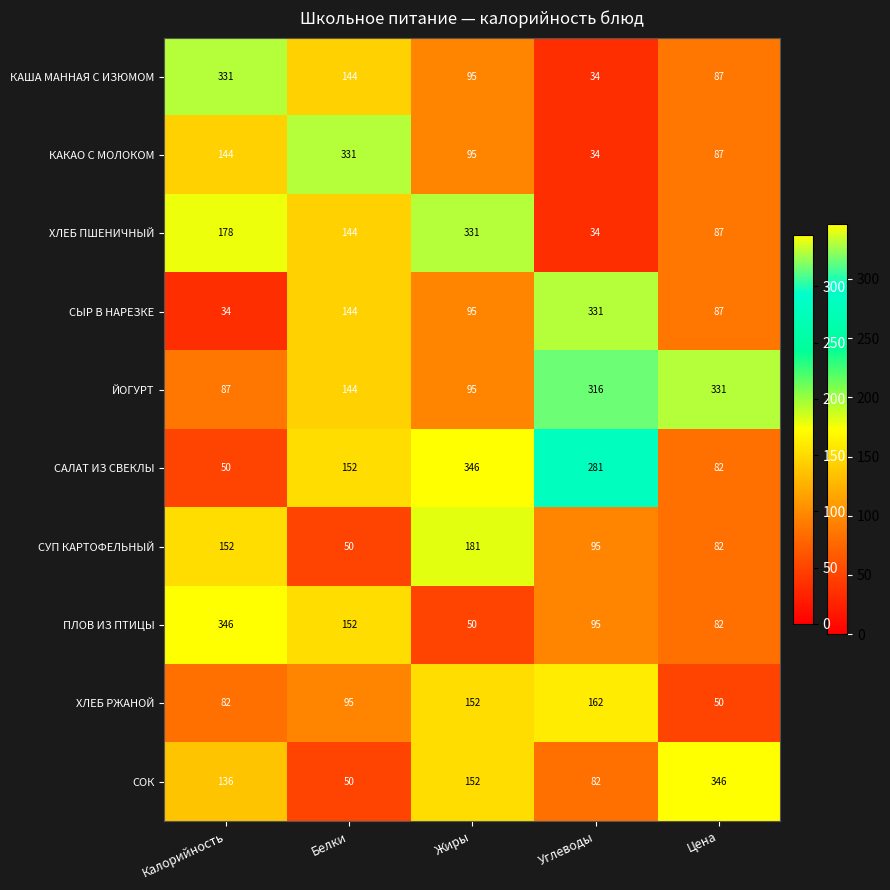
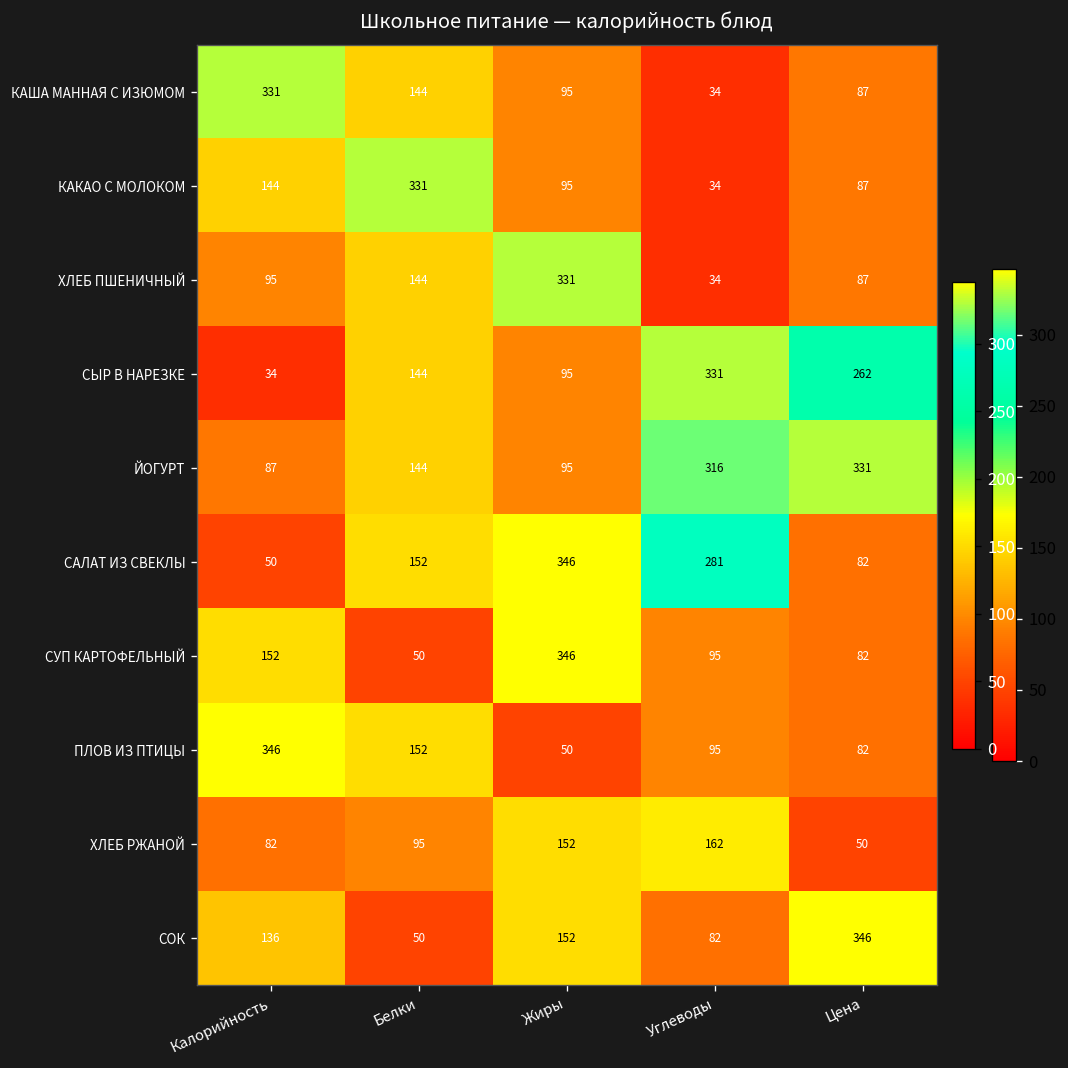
ХЛЕБ ПШЕНИЧНЫЙ, Калорийность: 178 -> 95
СЫР В НАРЕЗКЕ, Цена: 87 -> 262
СУП КАРТОФЕЛЬНЫЙ, Жиры: 181 -> 346
